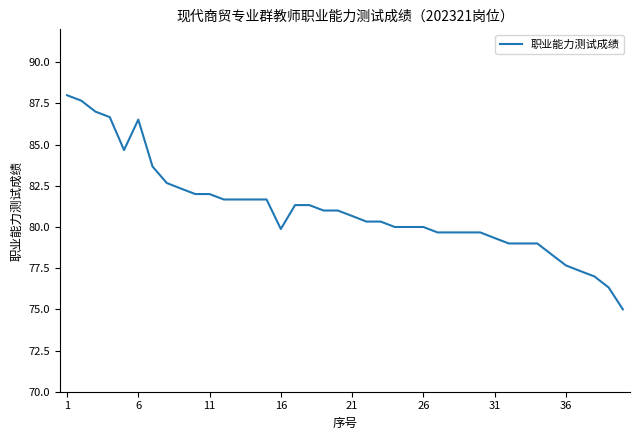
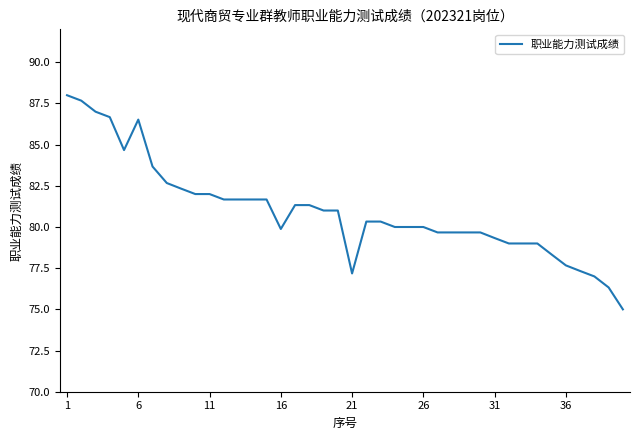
21: 80.7 -> 77.2
